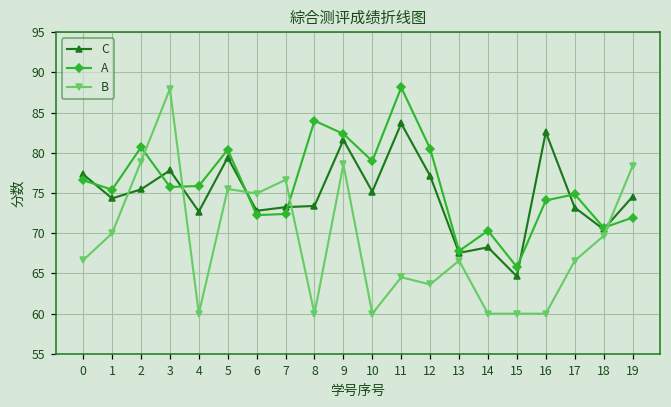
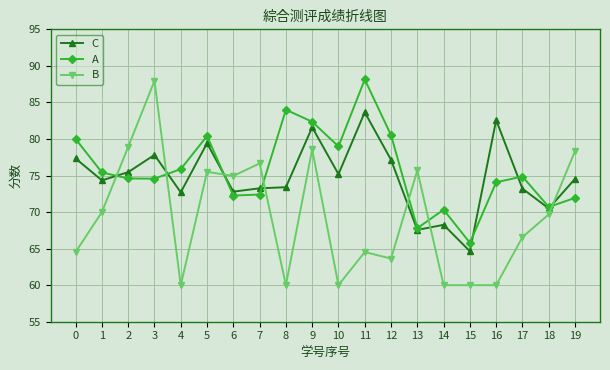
A, 0: 77 -> 80
B, 0: 67 -> 65
A, 2: 81 -> 75
A, 3: 76 -> 75
B, 13: 67 -> 76
